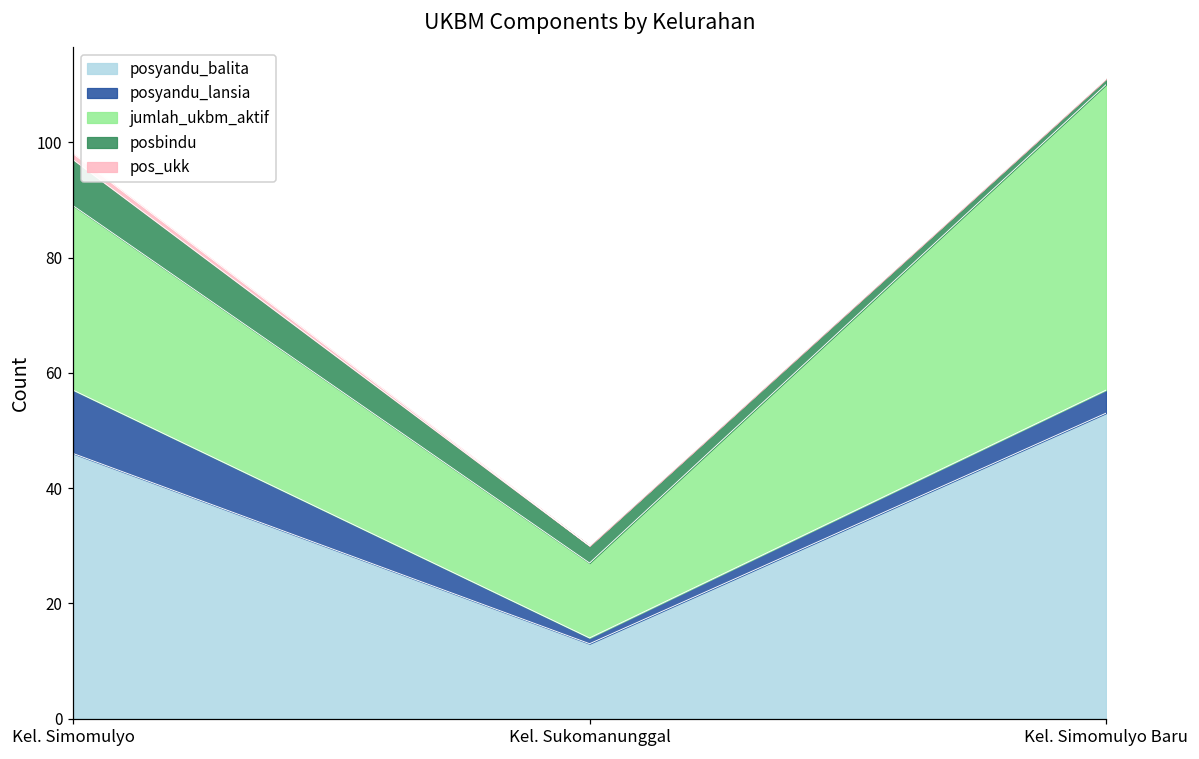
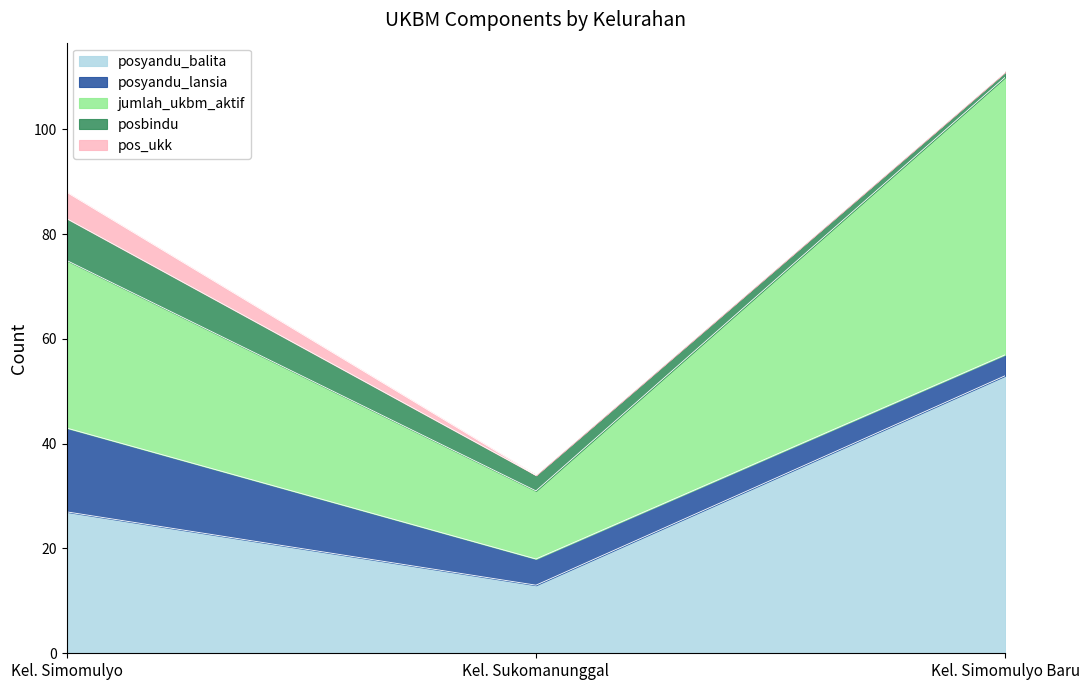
posyandu_balita, Kel. Simomulyo: 46 -> 27
posyandu_lansia, Kel. Simomulyo: 11 -> 16
pos_ukk, Kel. Simomulyo: 1 -> 5
posyandu_lansia, Kel. Sukomanunggal: 1 -> 5
